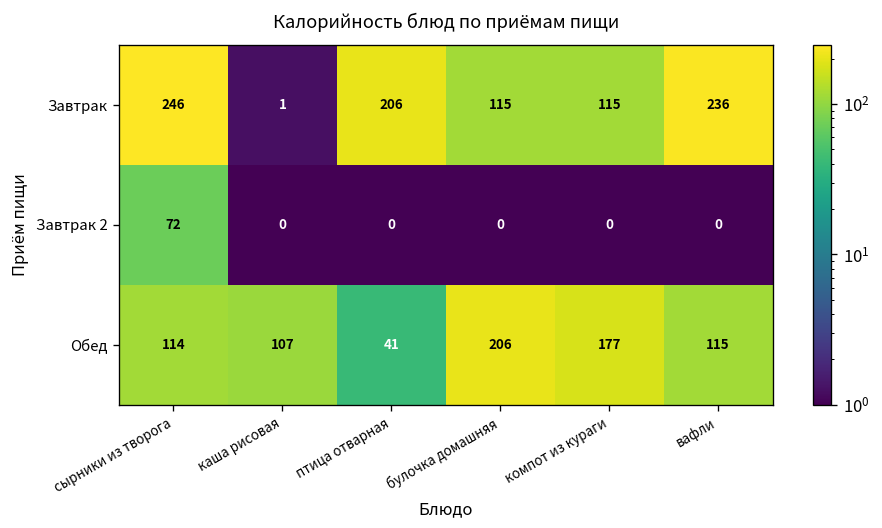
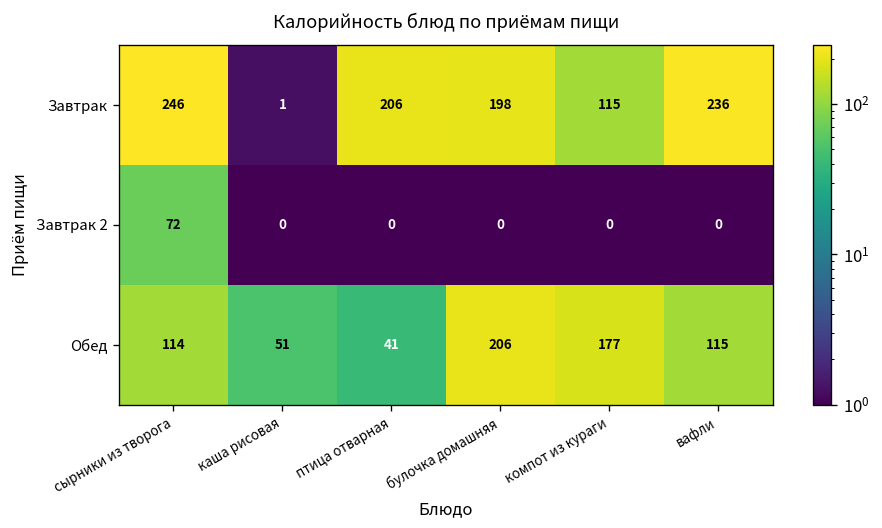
Завтрак, булочка домашняя: 115 -> 198
Обед, каша рисовая: 107 -> 51
